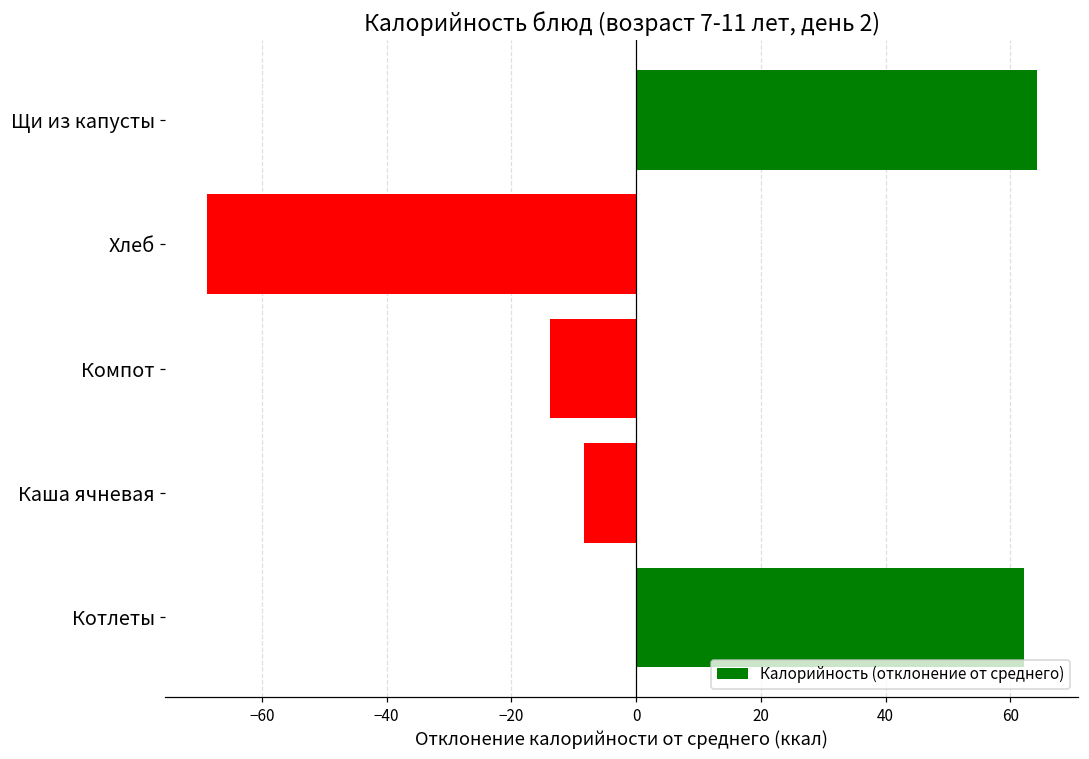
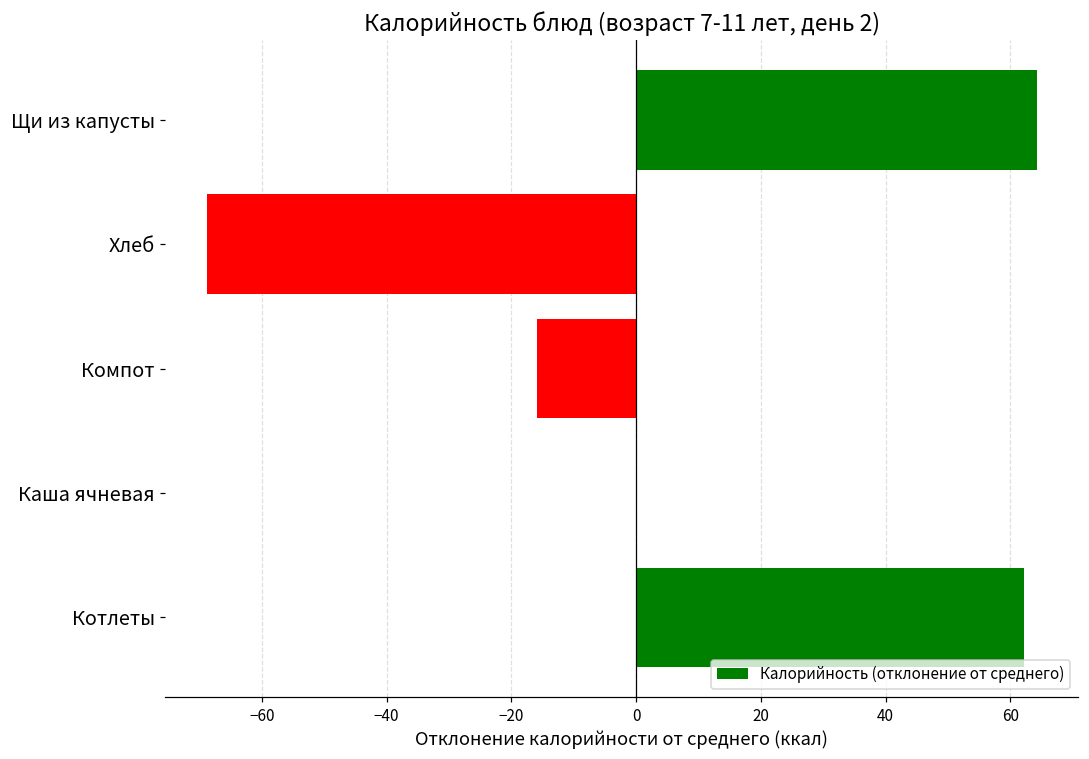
Компот: -14 -> -16
Каша ячневая: -8 -> 0
